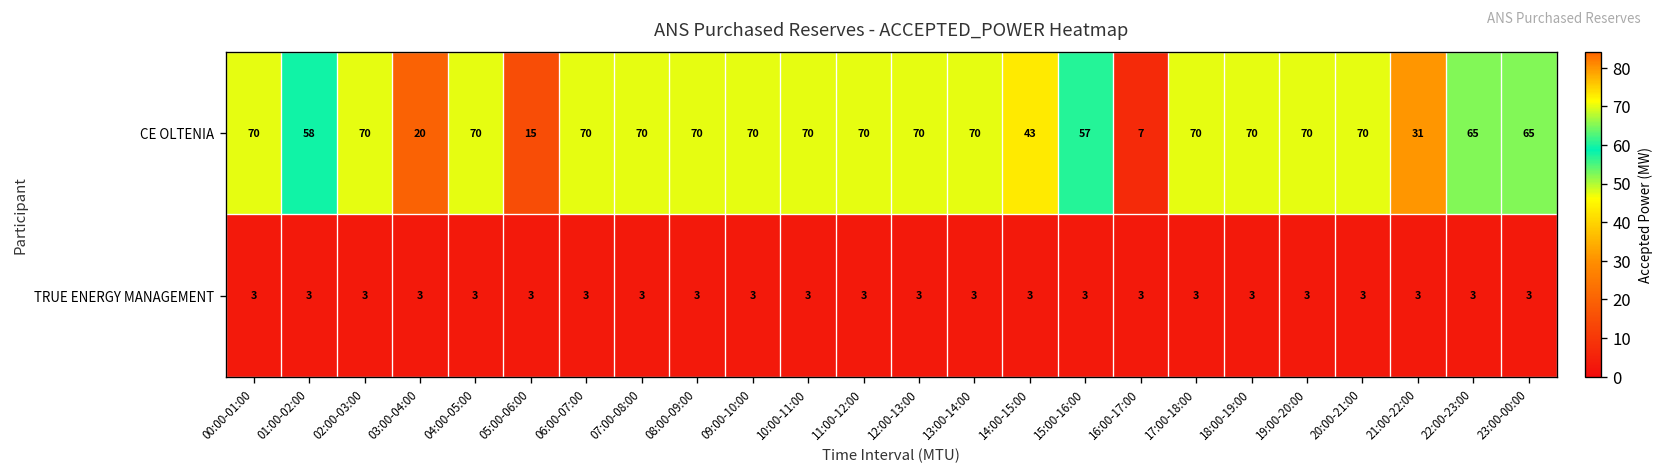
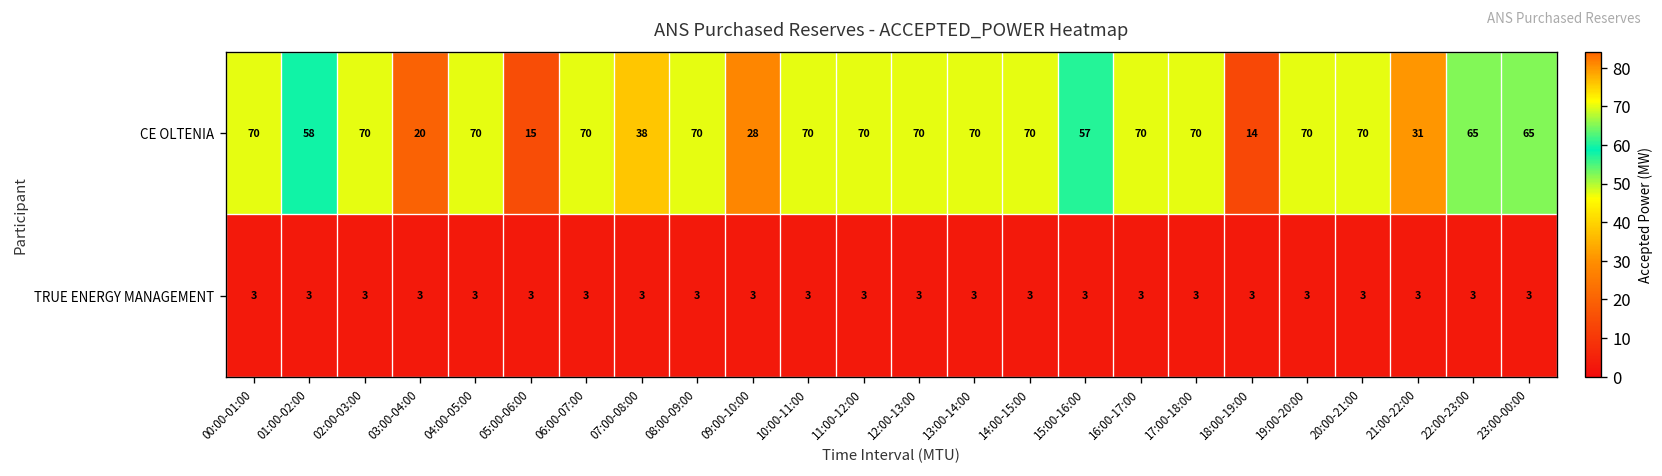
CE OLTENIA, 07:00-08:00: 70 -> 38
CE OLTENIA, 09:00-10:00: 70 -> 28
CE OLTENIA, 14:00-15:00: 43 -> 70
CE OLTENIA, 16:00-17:00: 7 -> 70
CE OLTENIA, 18:00-19:00: 70 -> 14
